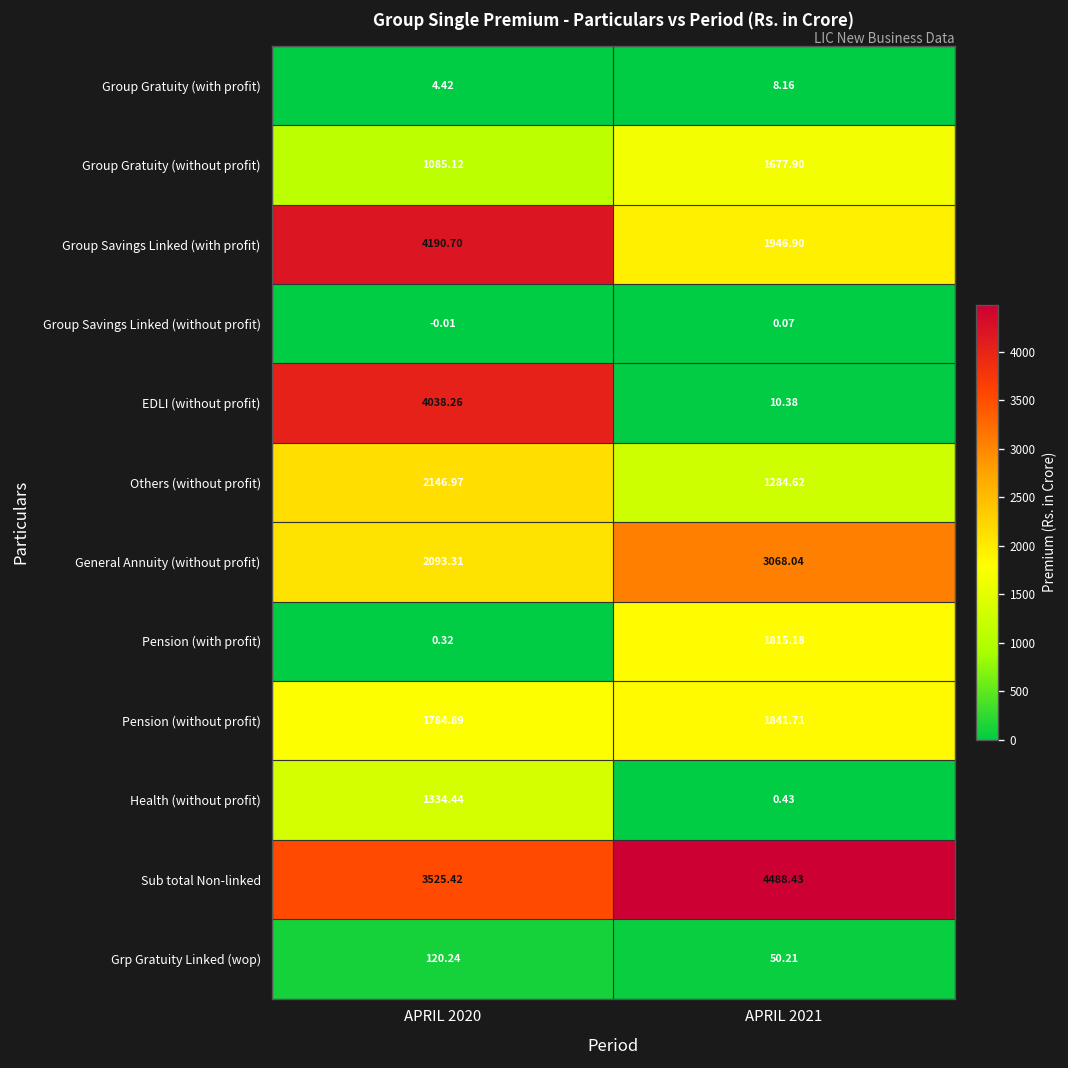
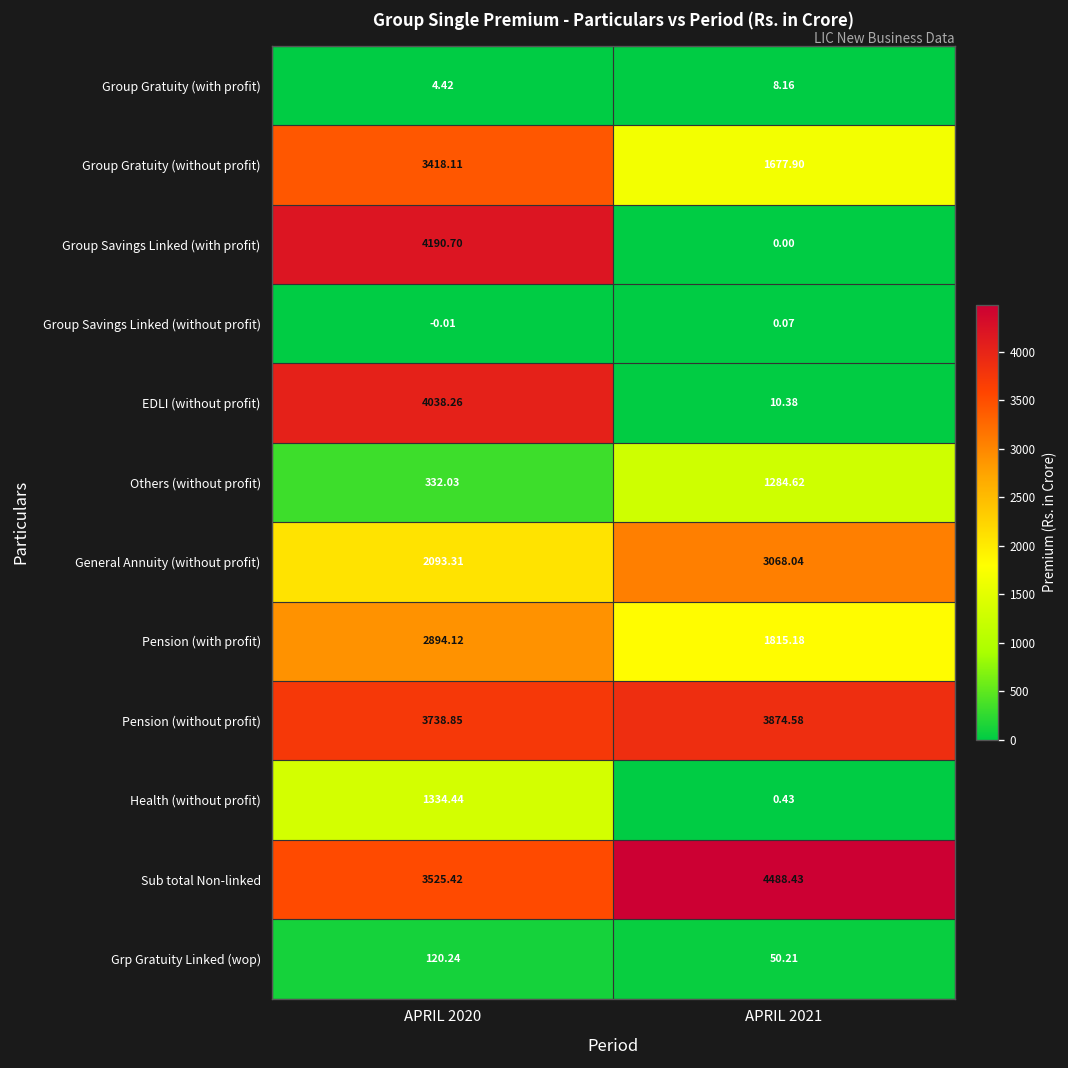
Group Gratuity (without profit), APRIL 2020: 1085.12 -> 3418.11
Group Savings Linked (with profit), APRIL 2021: 1946.90 -> 0.00
Others (without profit), APRIL 2020: 2146.97 -> 332.03
Pension (with profit), APRIL 2020: 0.32 -> 2894.12
Pension (without profit), APRIL 2020: 1784.89 -> 3738.85
Pension (without profit), APRIL 2021: 1841.71 -> 3874.58
